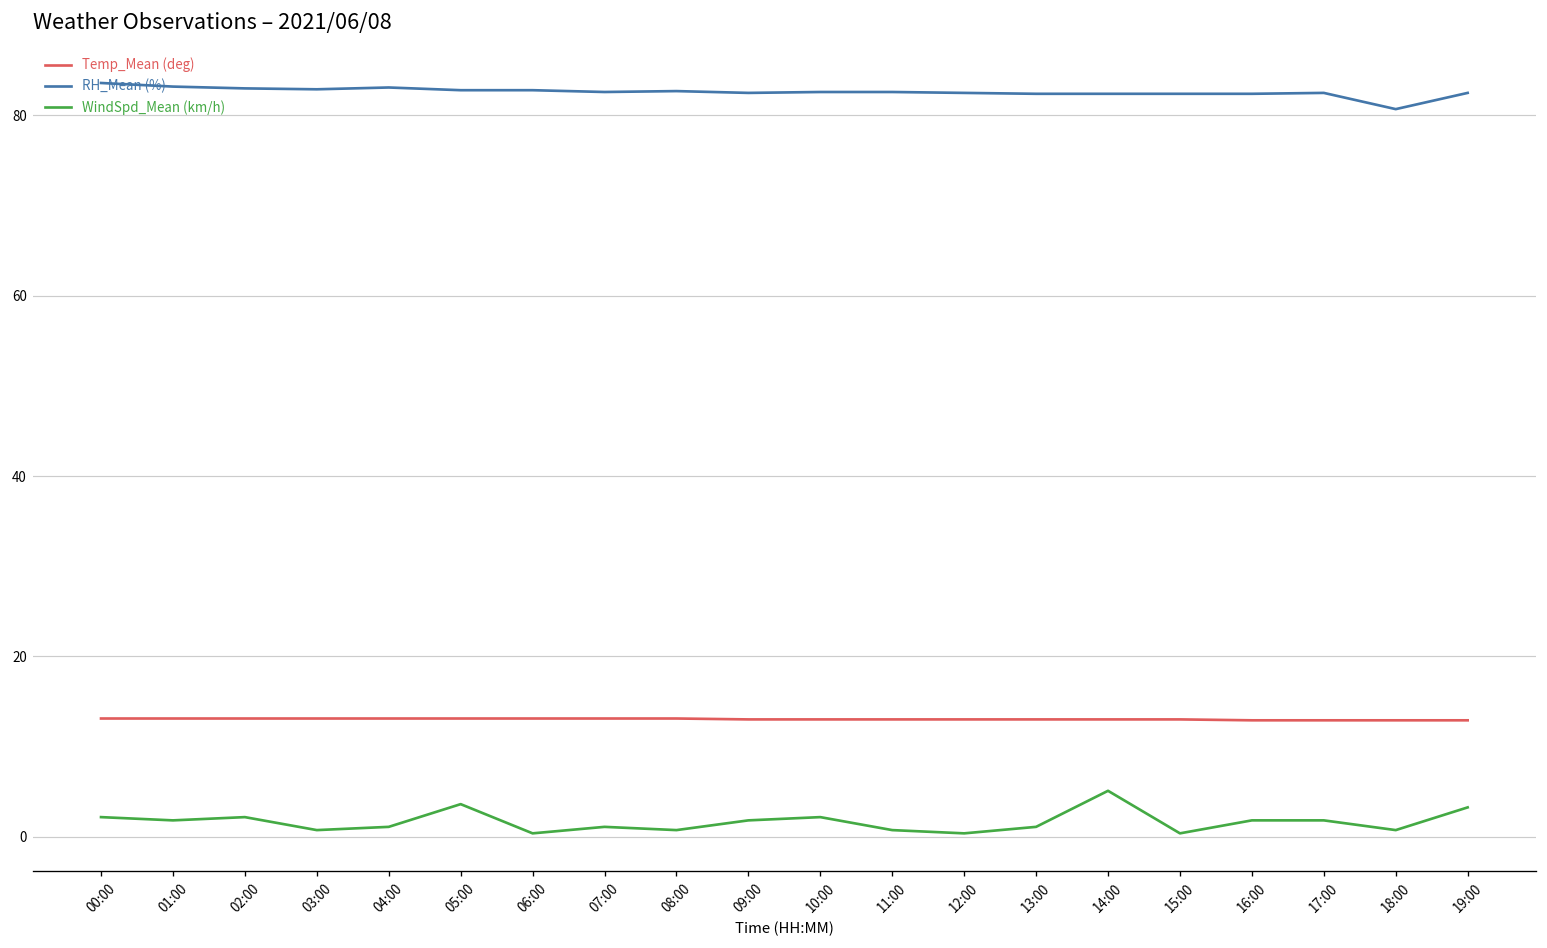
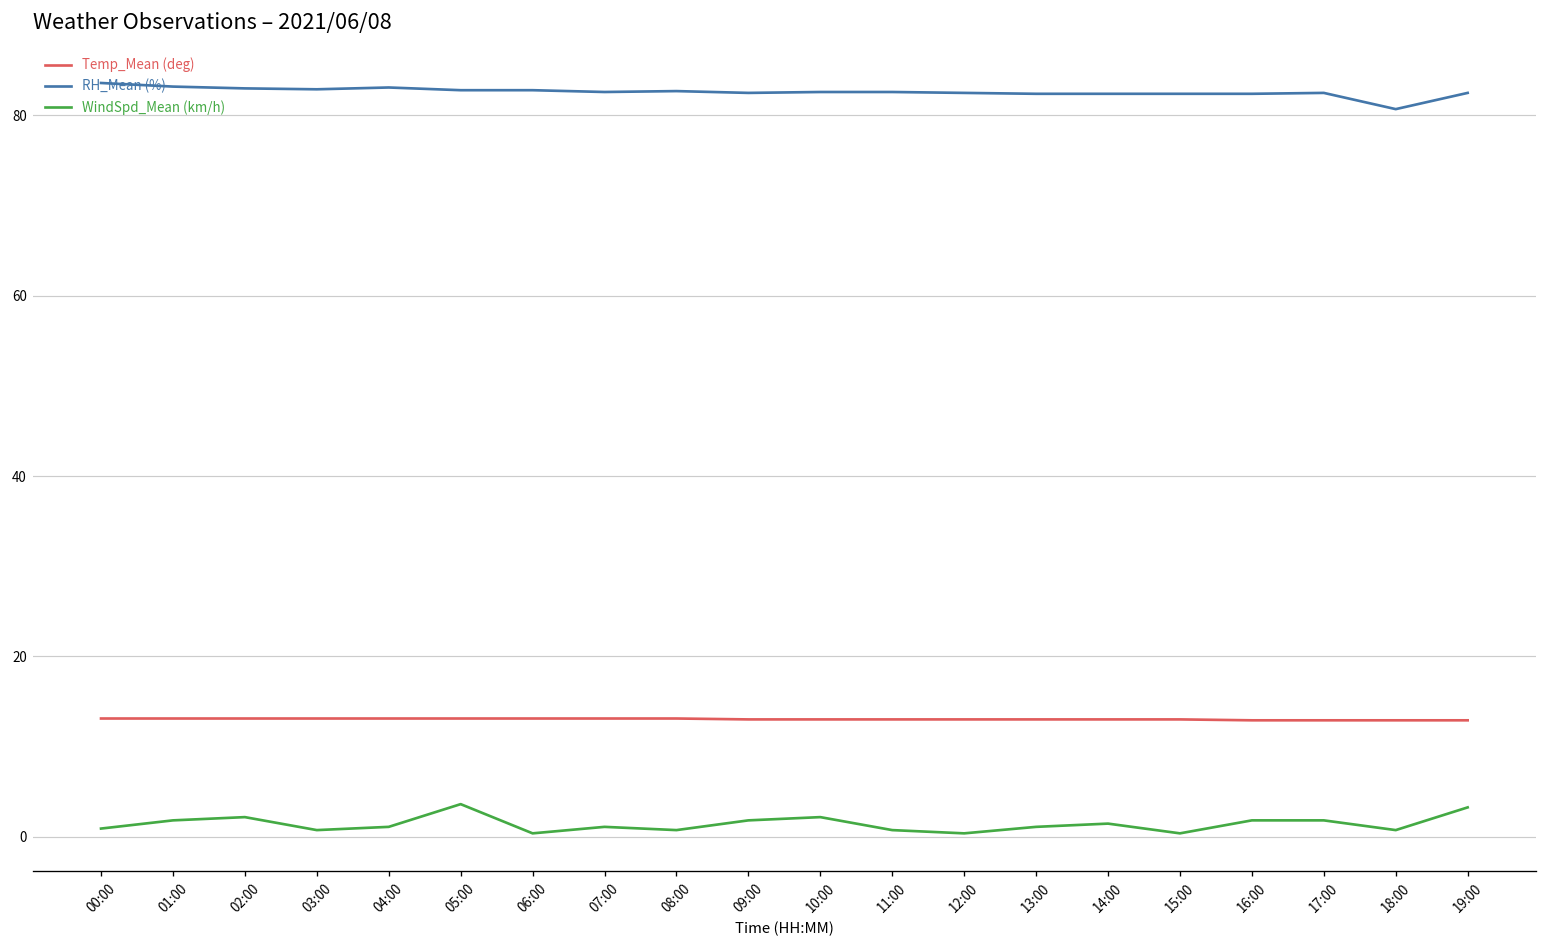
WindSpd_Mean (km/h), 00:00: 2 -> 1
WindSpd_Mean (km/h), 14:00: 5 -> 1
